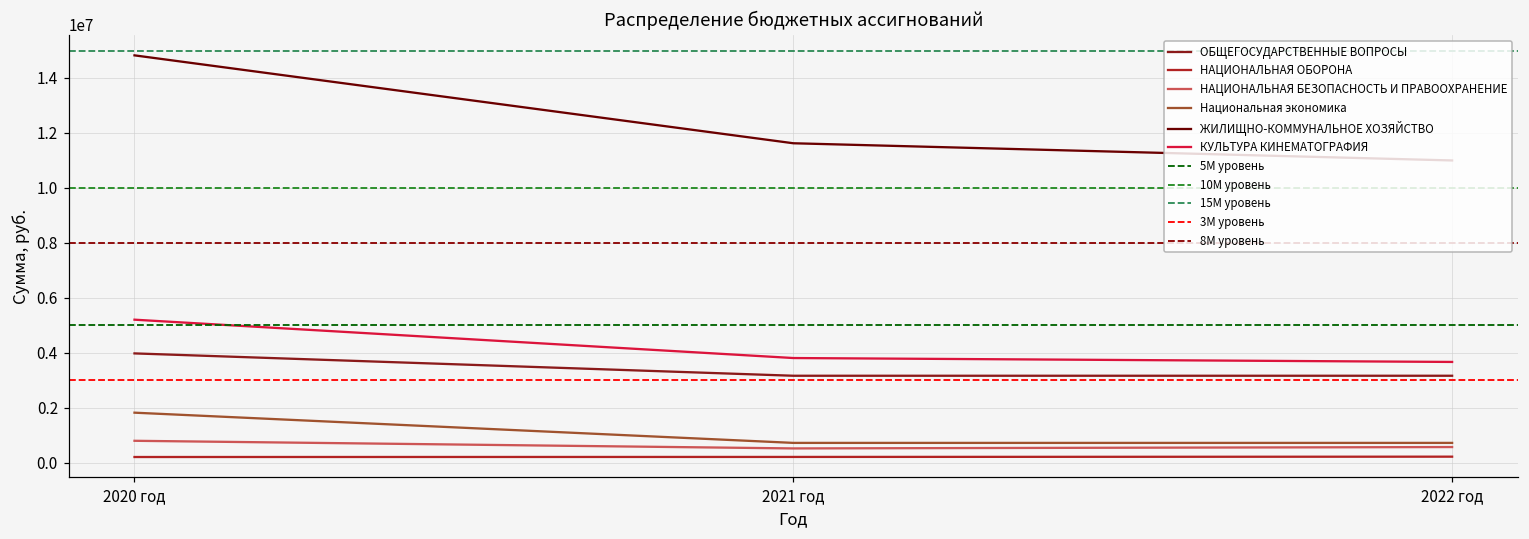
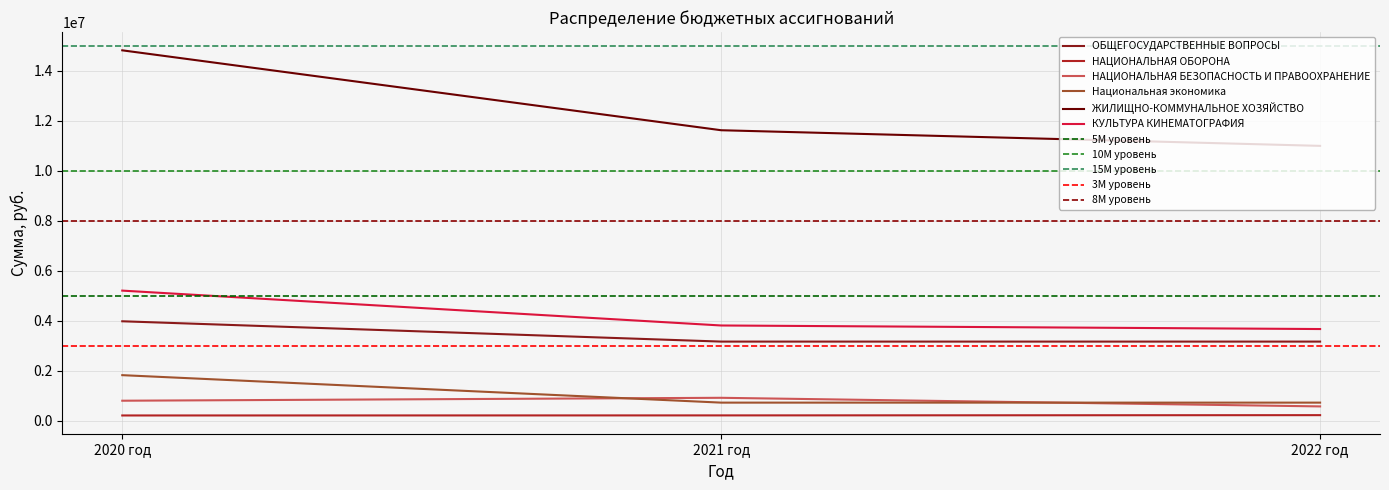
НАЦИОНАЛЬНАЯ БЕЗОПАСНОСТЬ И ПРАВООХРАНЕНИЕ, 2021 год: 500000 -> 900000
